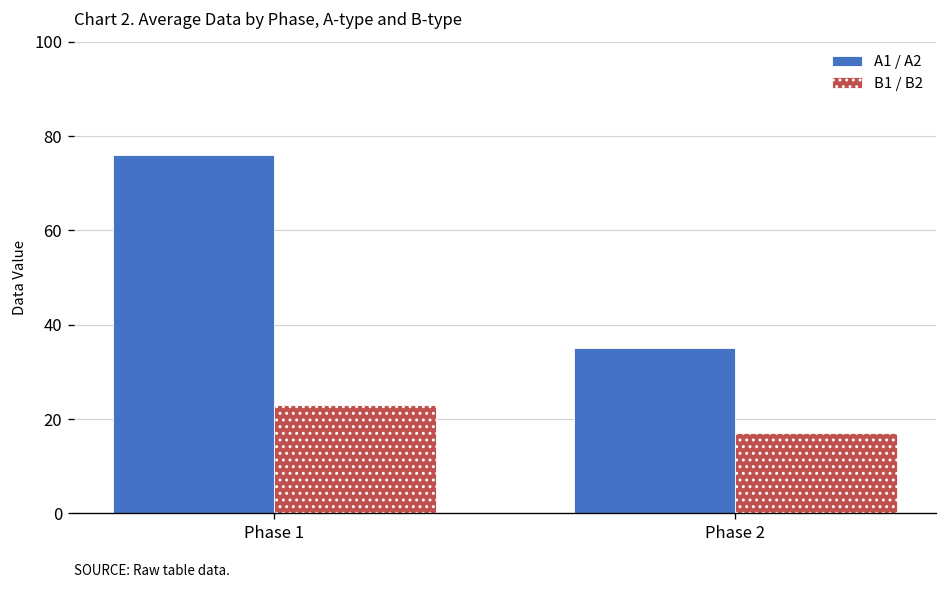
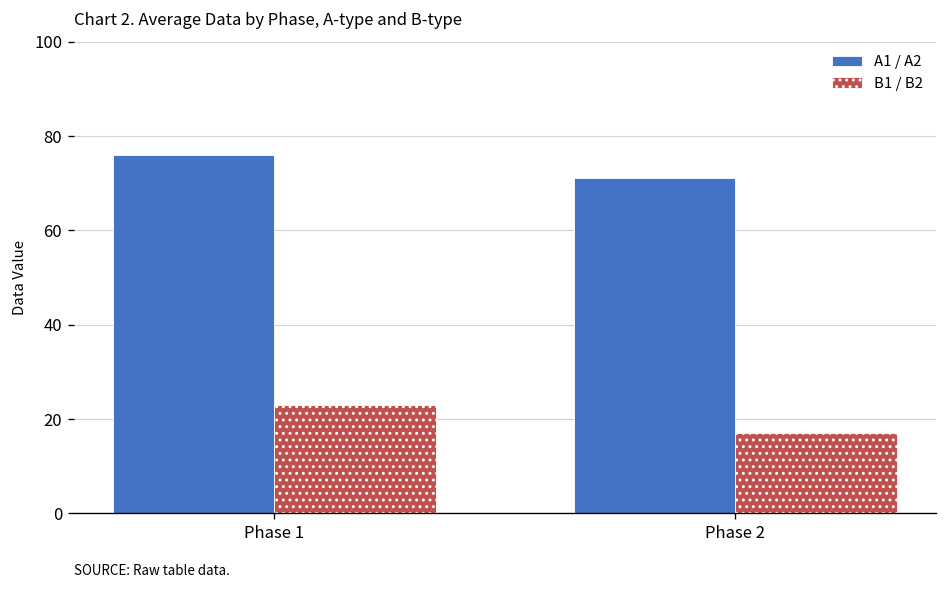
A1 / A2, Phase 2: 35 -> 71
